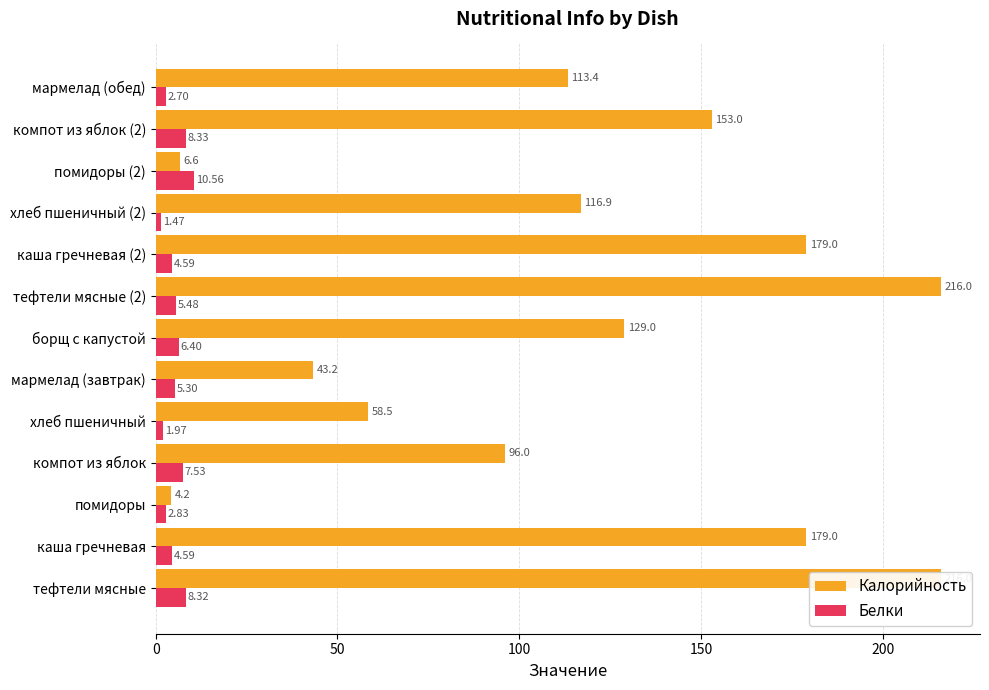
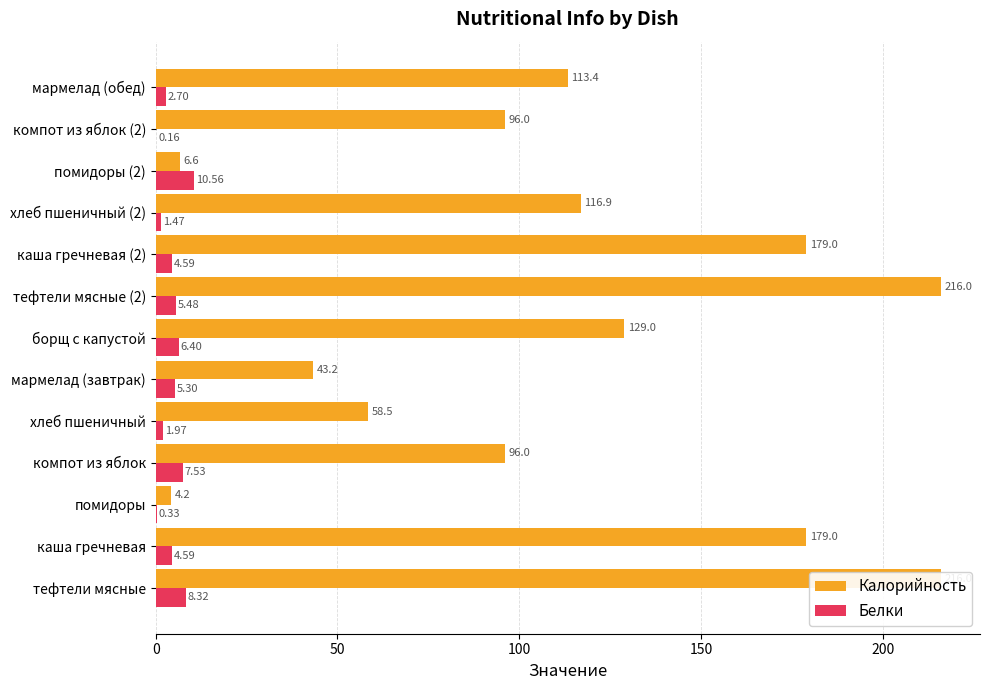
Калорийность, компот из яблок (2): 153.0 -> 96.0
Белки, компот из яблок (2): 8.33 -> 0.16
Белки, помидоры: 2.83 -> 0.33
